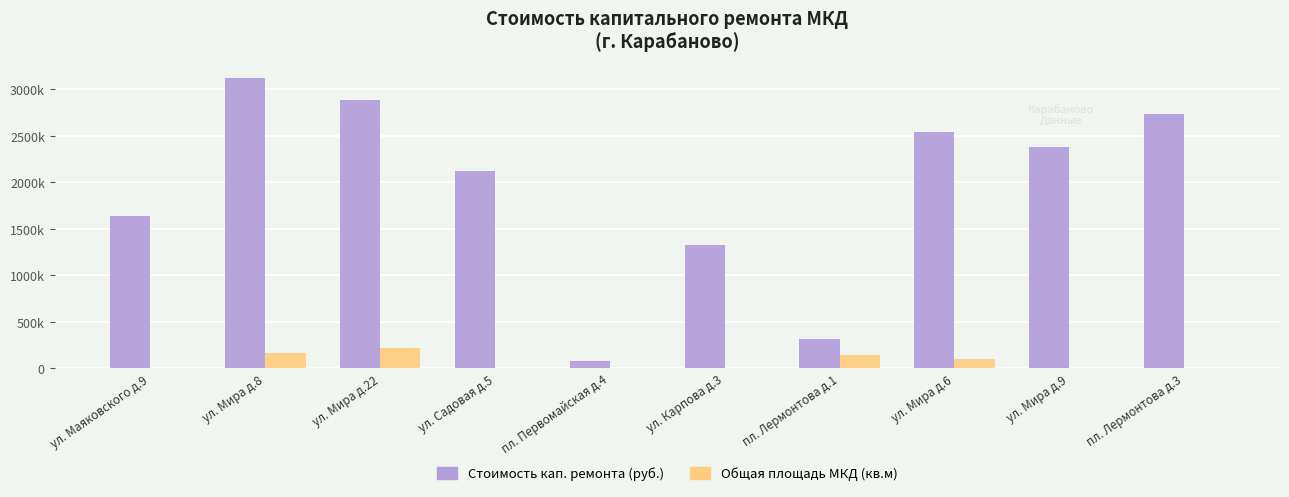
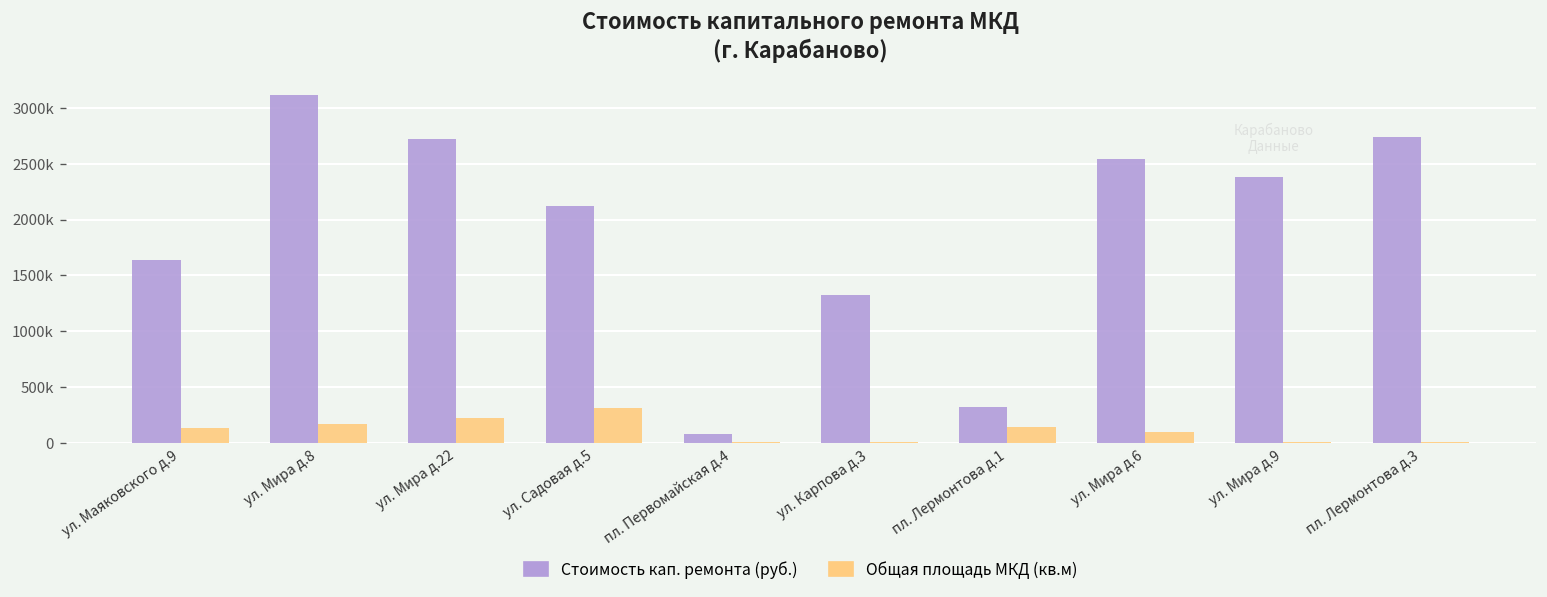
Общая площадь МКД (кв.м), ул. Маяковского д.9: 0 -> 100000
Стоимость кап. ремонта (руб.), ул. Мира д.22: 2900000 -> 2700000
Общая площадь МКД (кв.м), ул. Садовая д.5: 0 -> 300000
